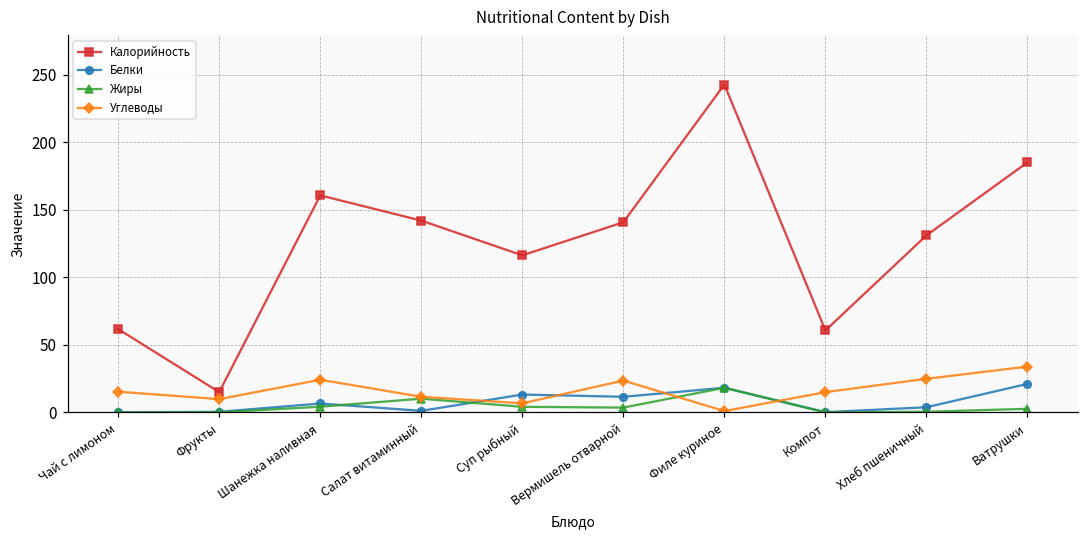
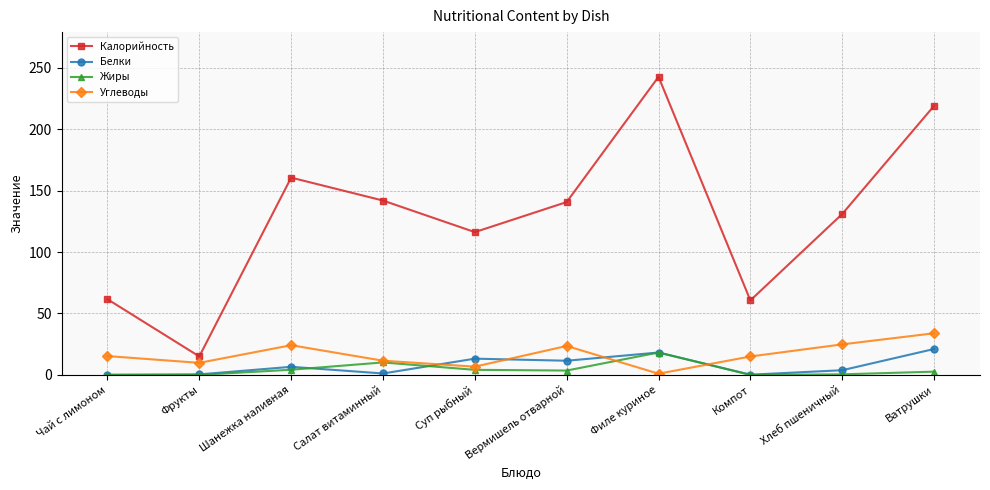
Калорийность, Ватрушки: 185 -> 219
